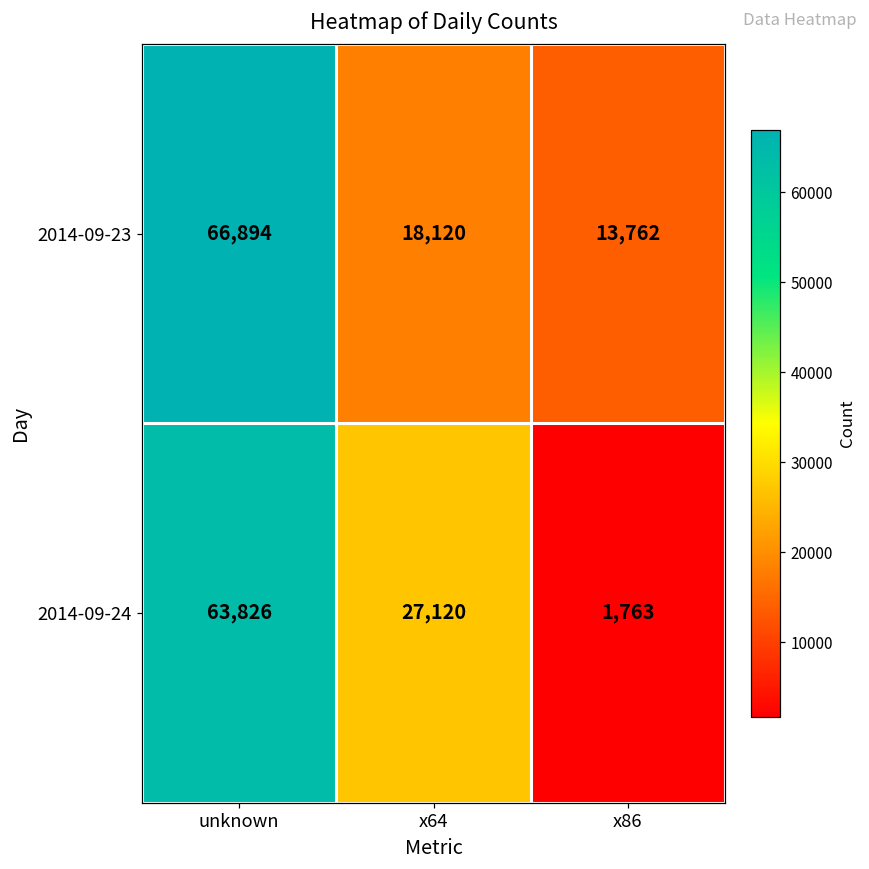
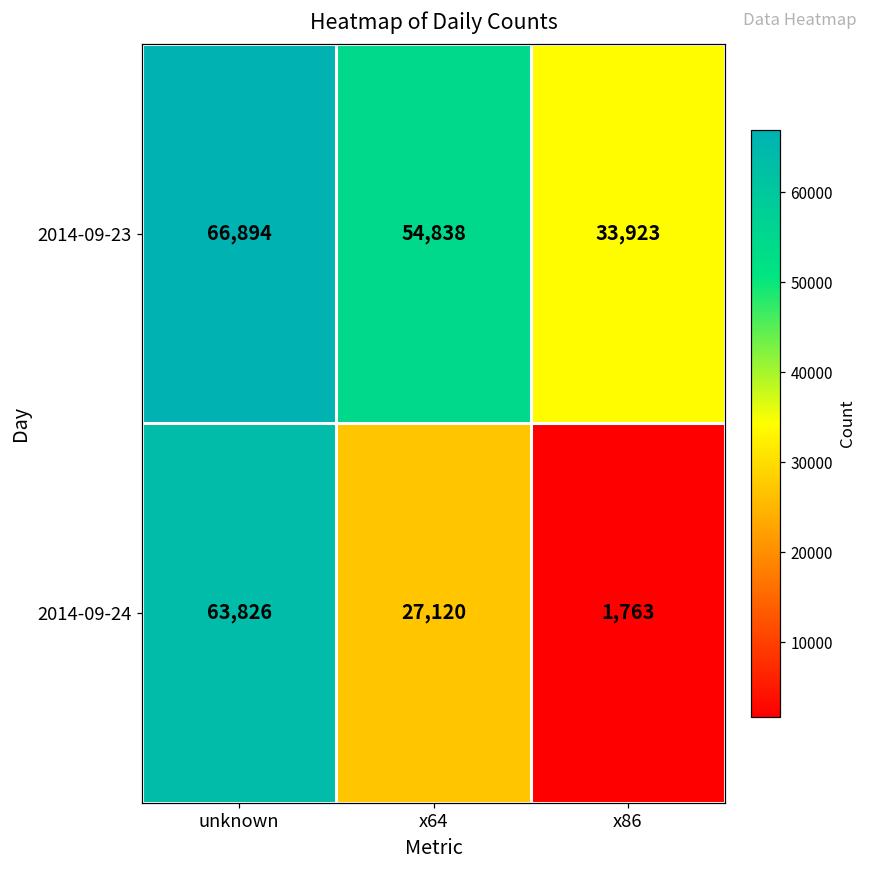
2014-09-23, x64: 18,120 -> 54,838
2014-09-23, x86: 13,762 -> 33,923
